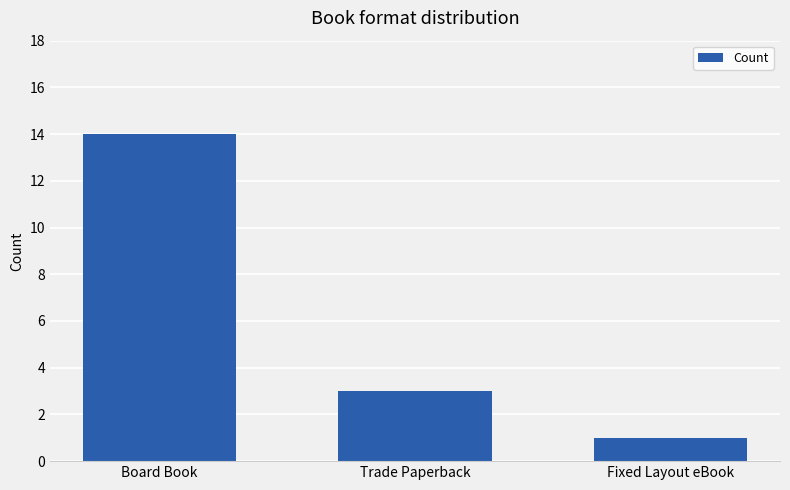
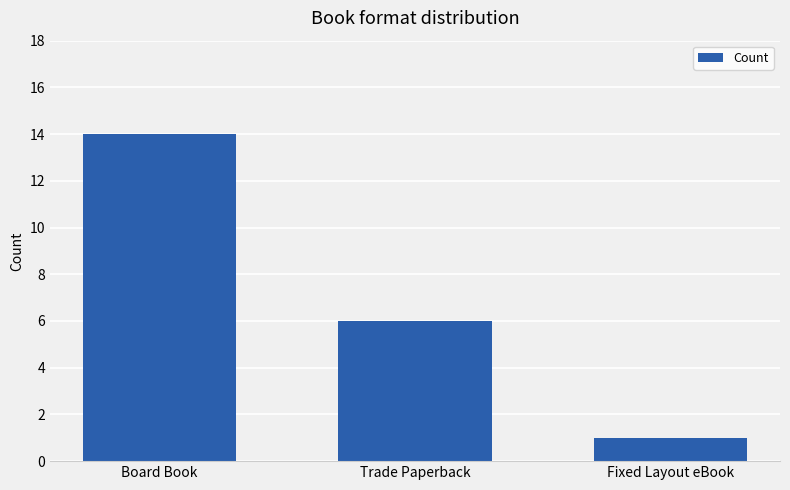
Trade Paperback: 3 -> 6
